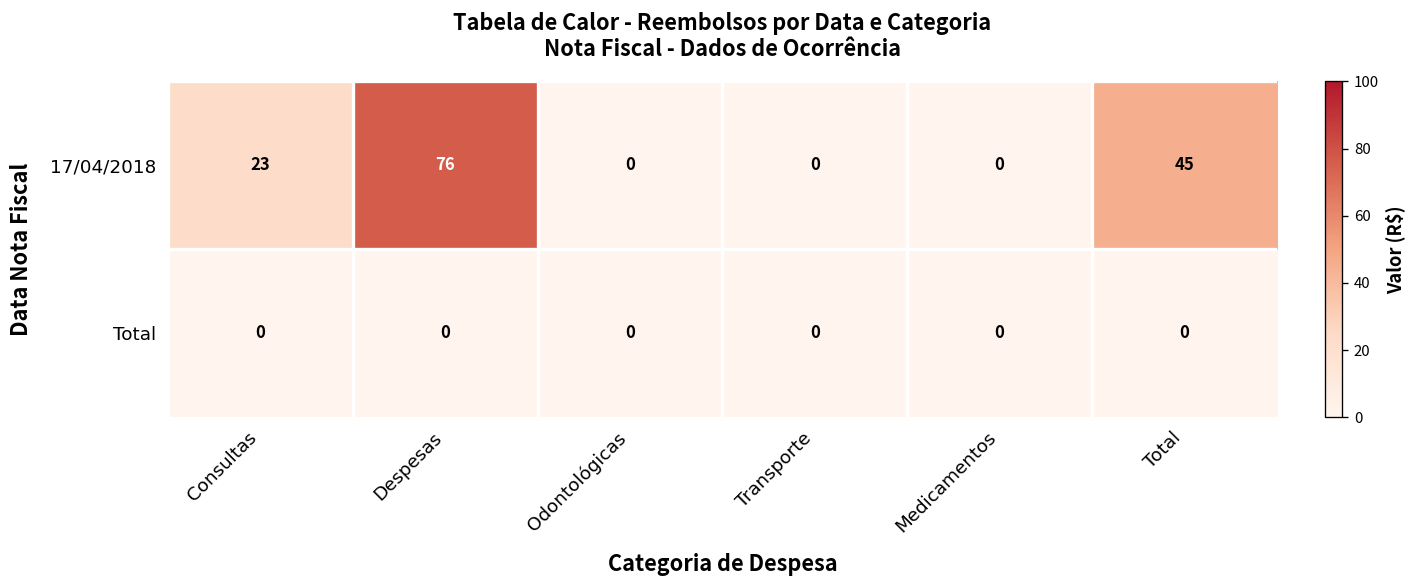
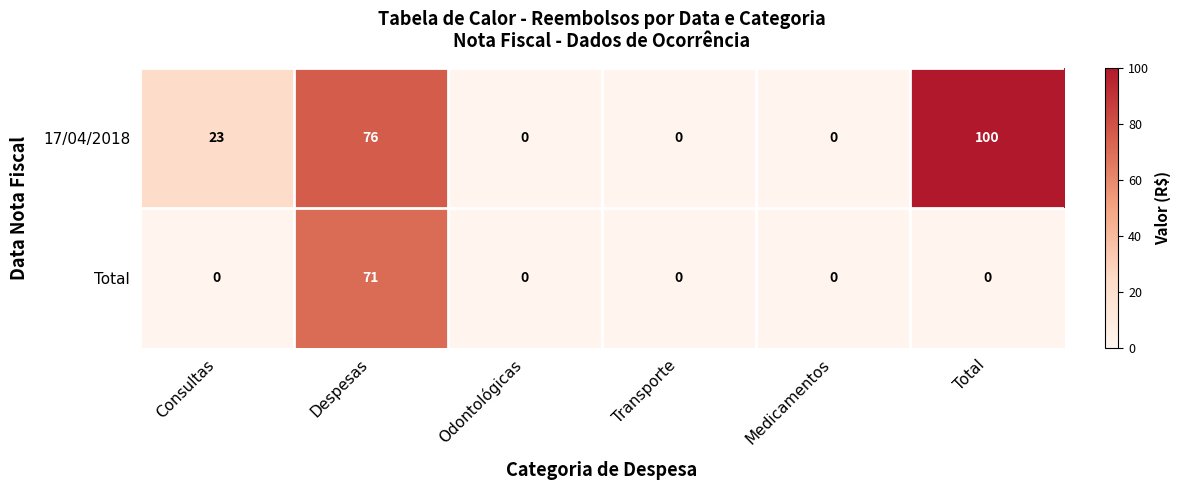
17/04/2018, Total: 45 -> 100
Total, Despesas: 0 -> 71
